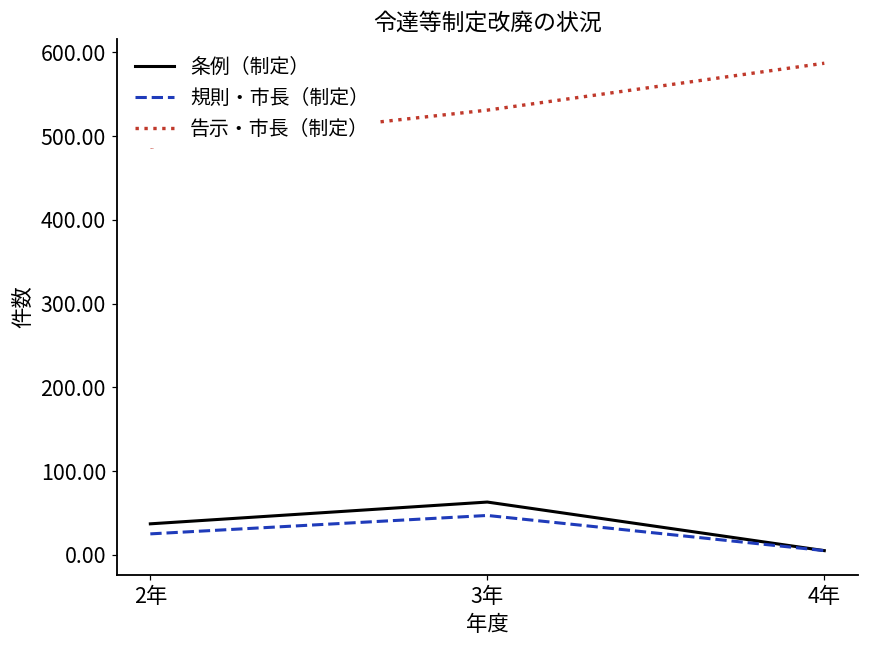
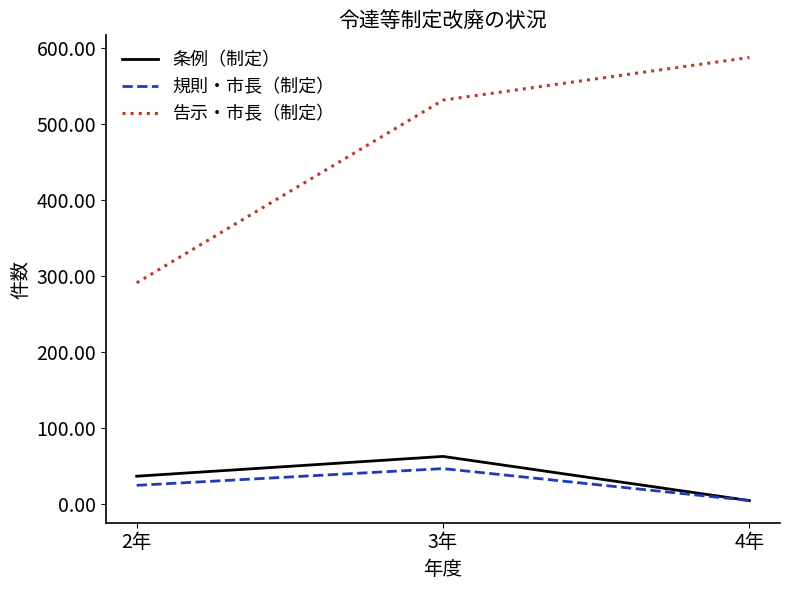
告示・市長（制定）, 2年: 490 -> 290
